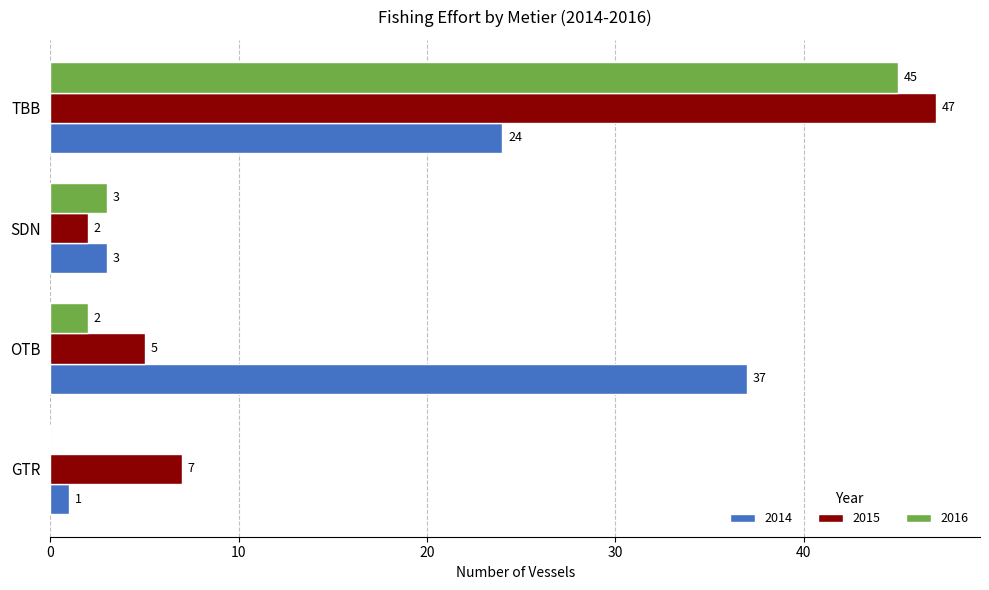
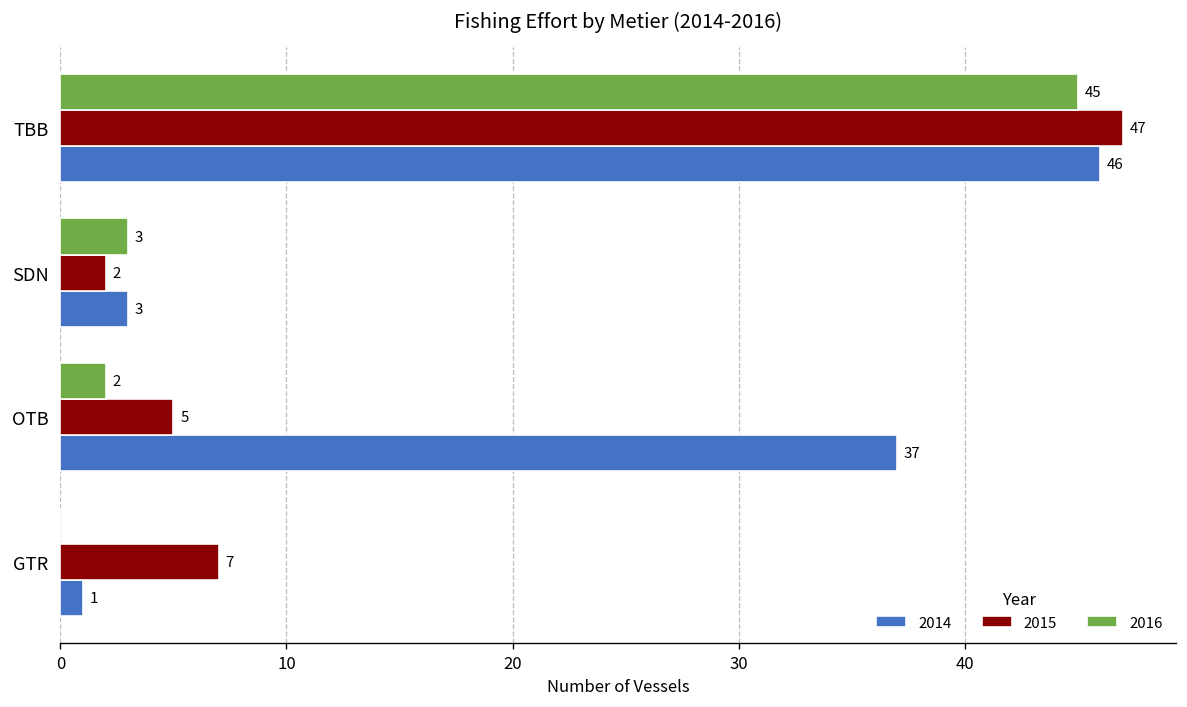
2014, TBB: 24 -> 46
